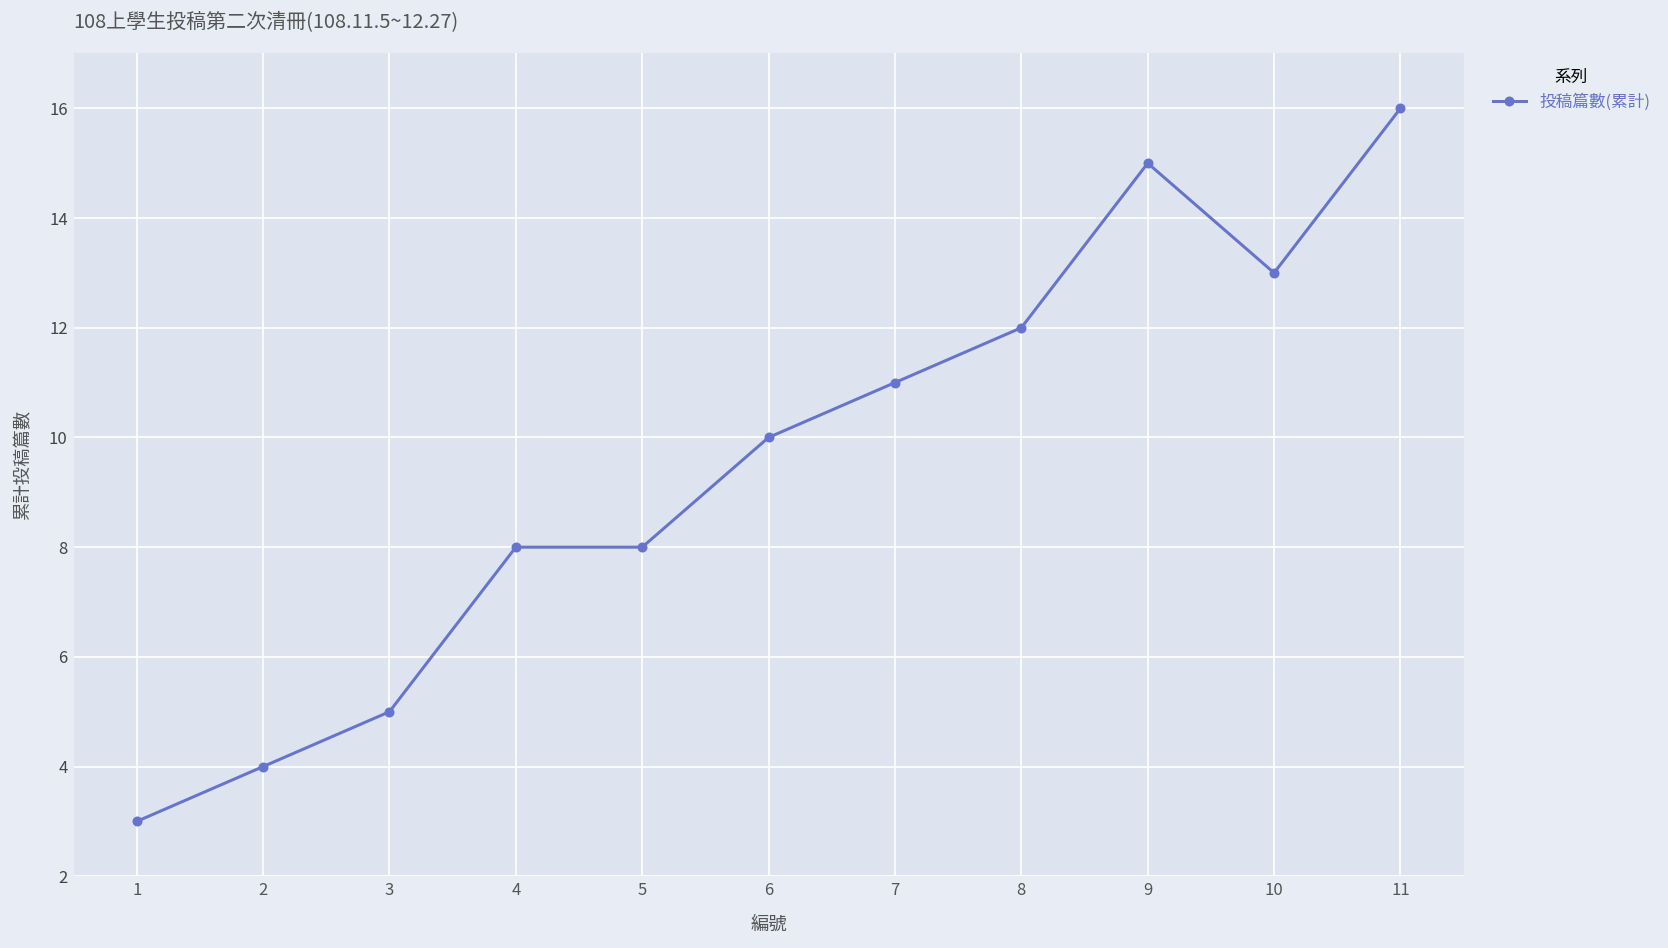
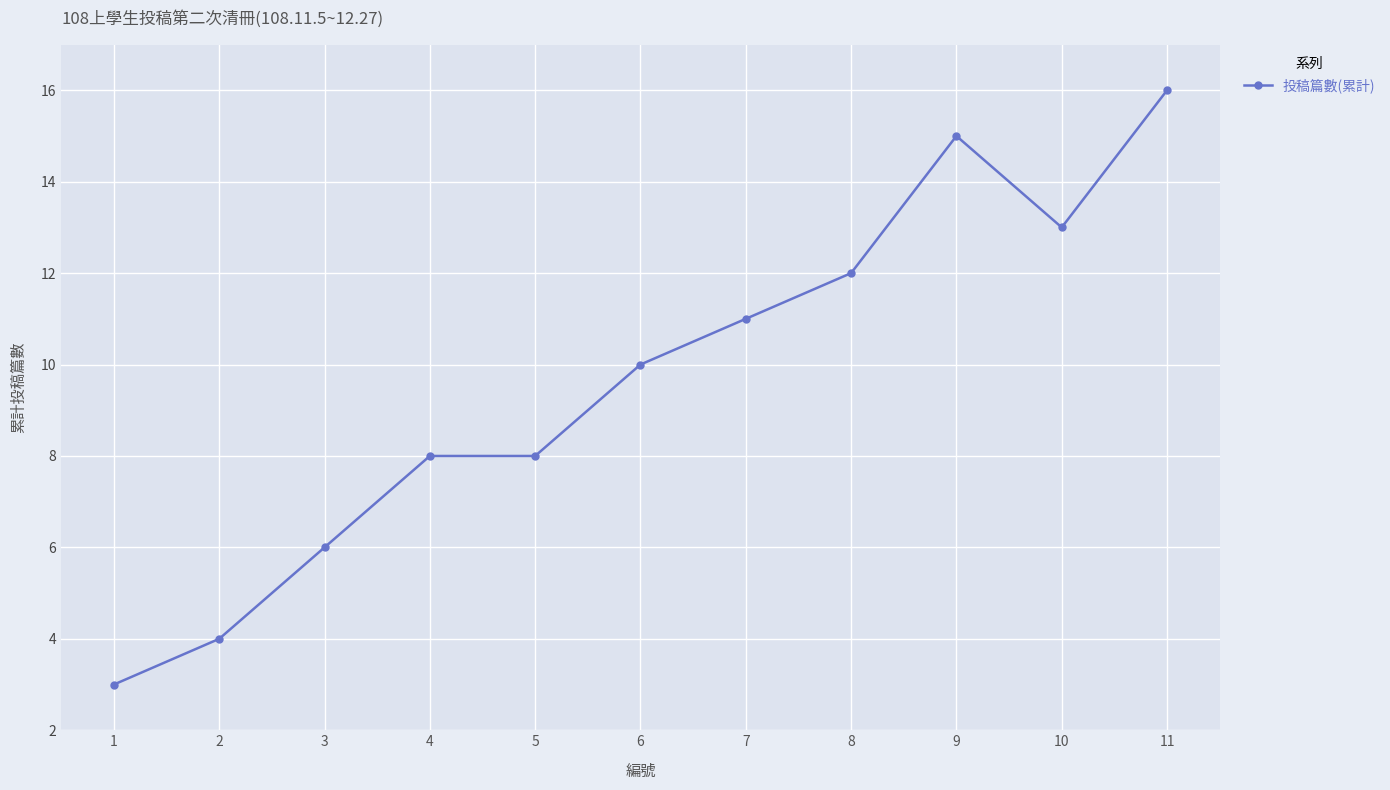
3: 5 -> 6
